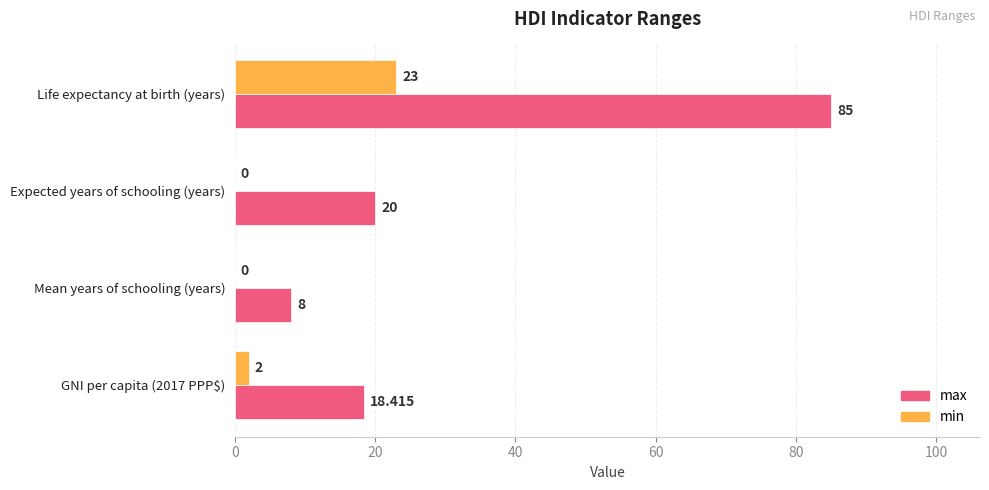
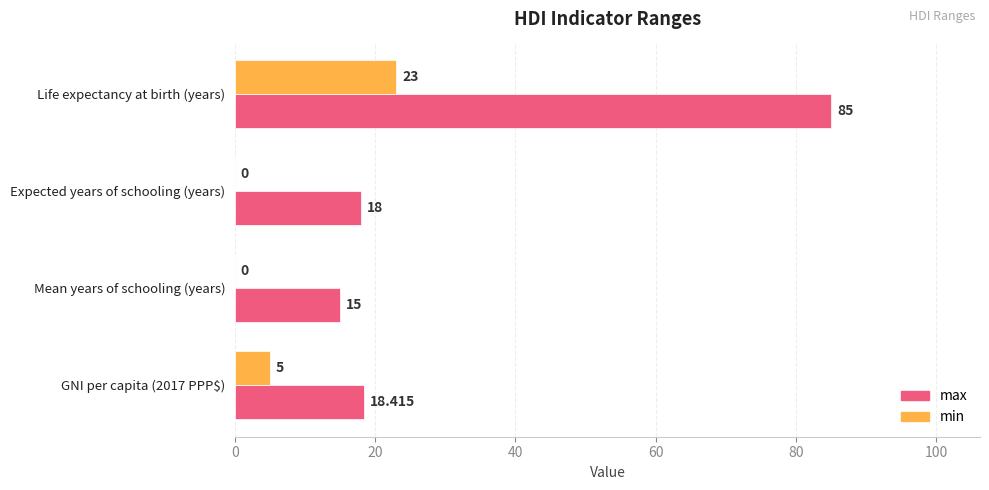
max, Expected years of schooling (years): 20 -> 18
max, Mean years of schooling (years): 8 -> 15
min, GNI per capita (2017 PPP$): 2 -> 5
